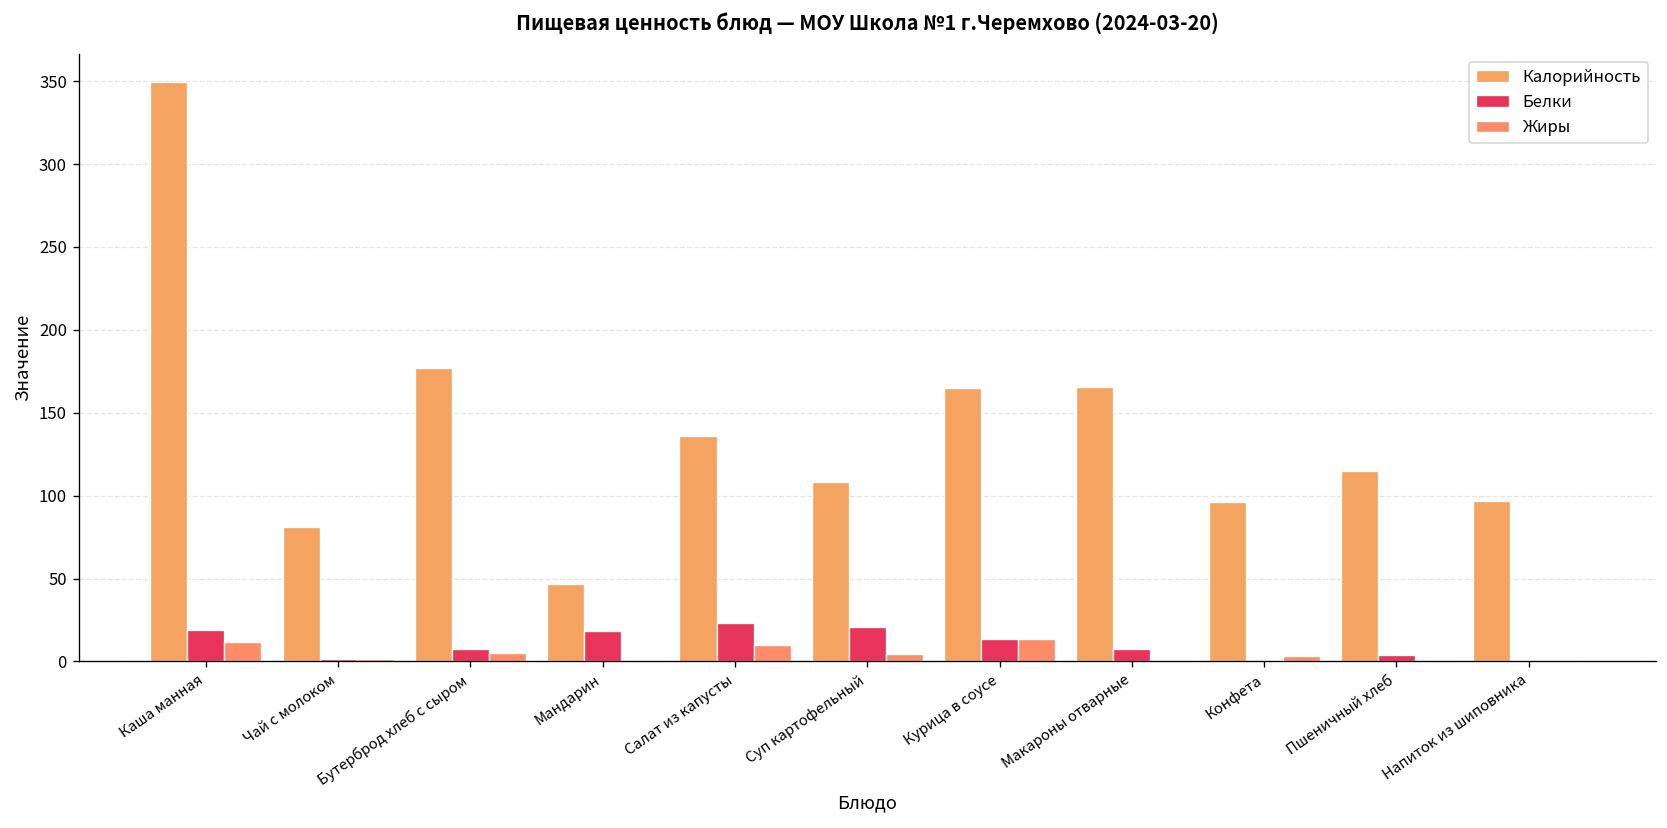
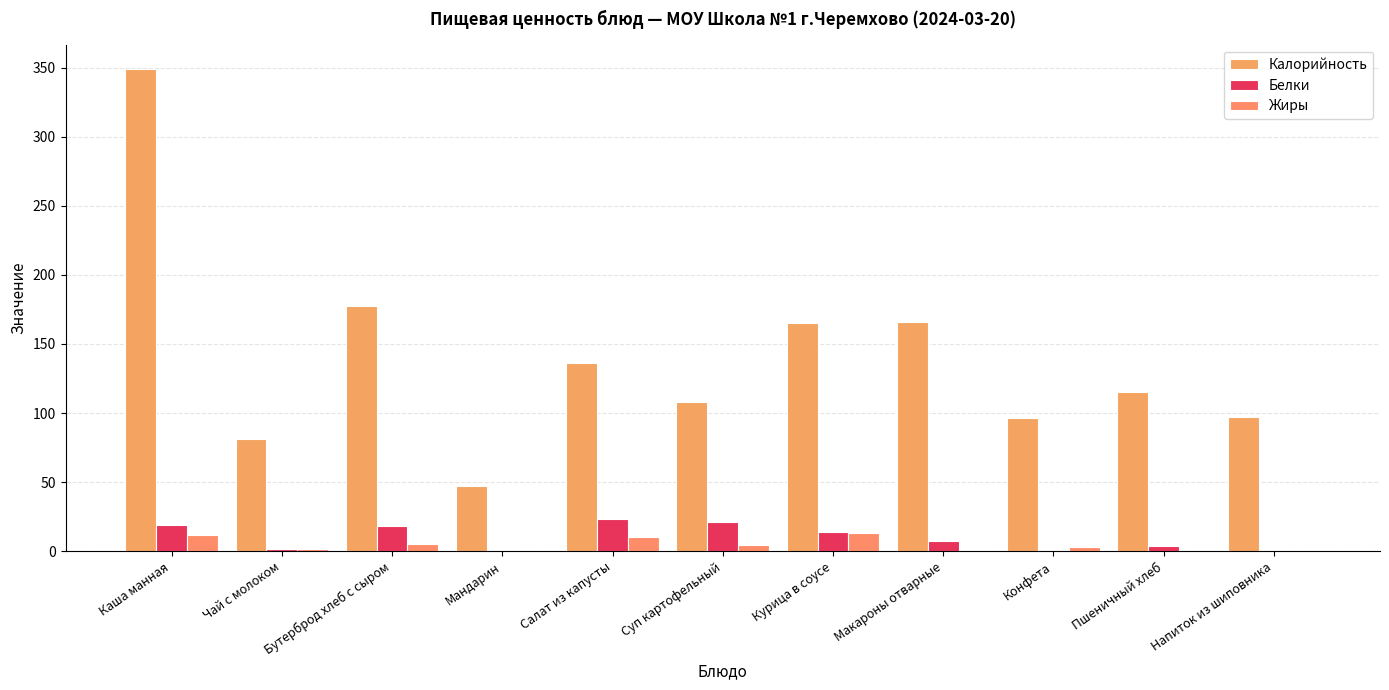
Белки, Бутерброд хлеб с сыром: 7 -> 18
Белки, Мандарин: 18 -> 1
